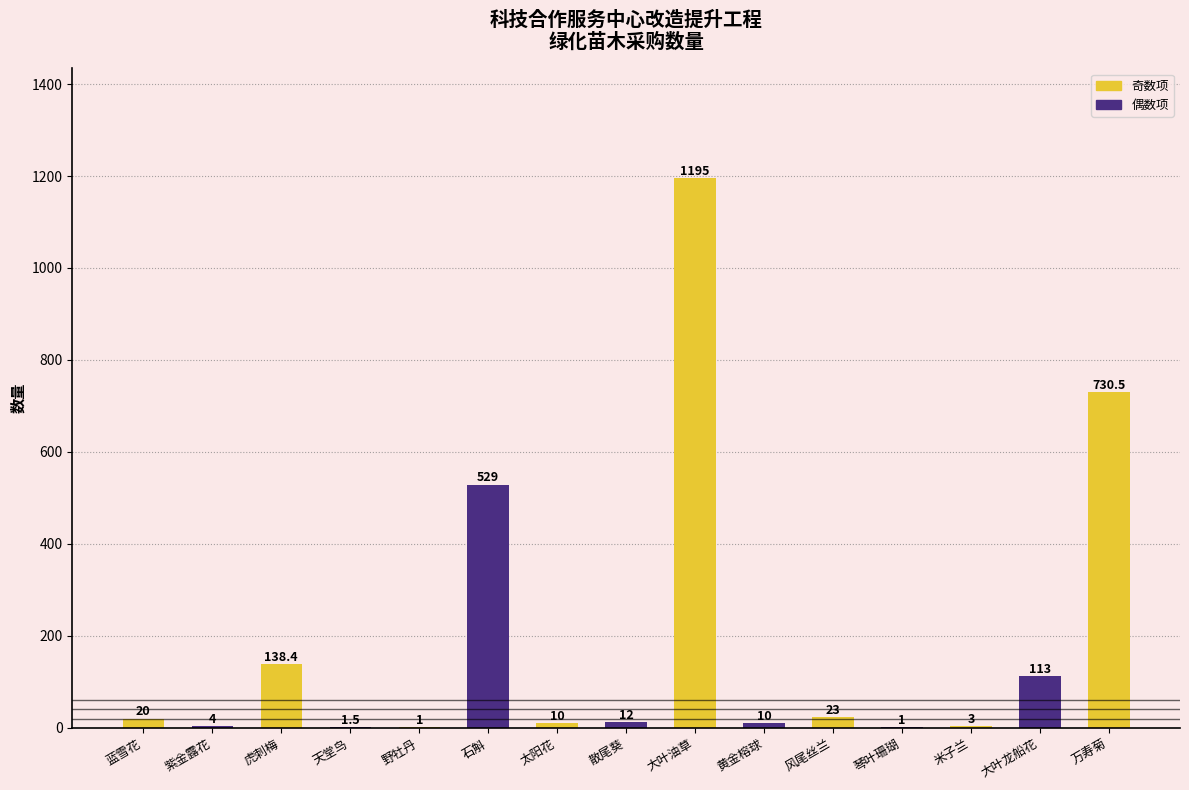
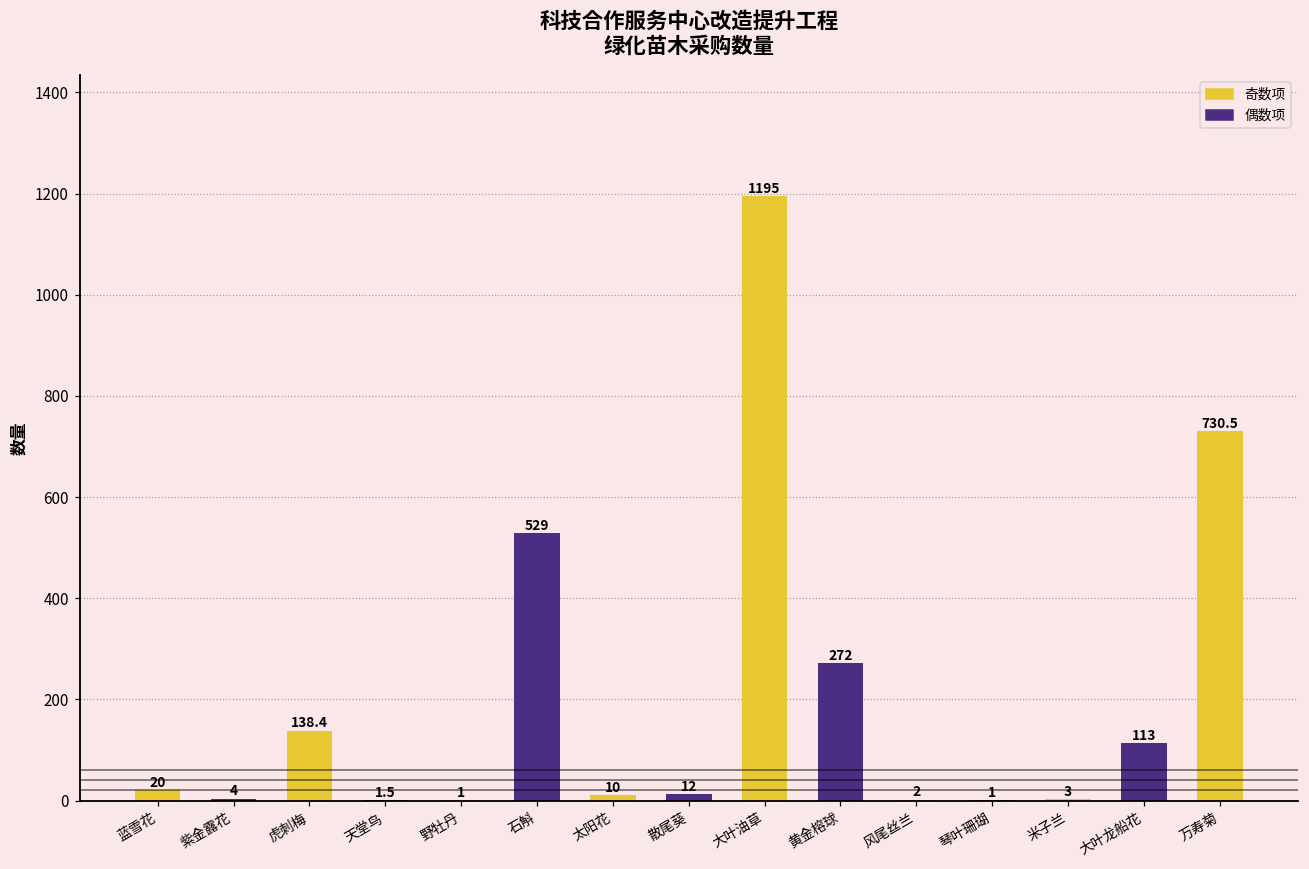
黄金榕球: 10 -> 272
风尾丝兰: 23 -> 2
